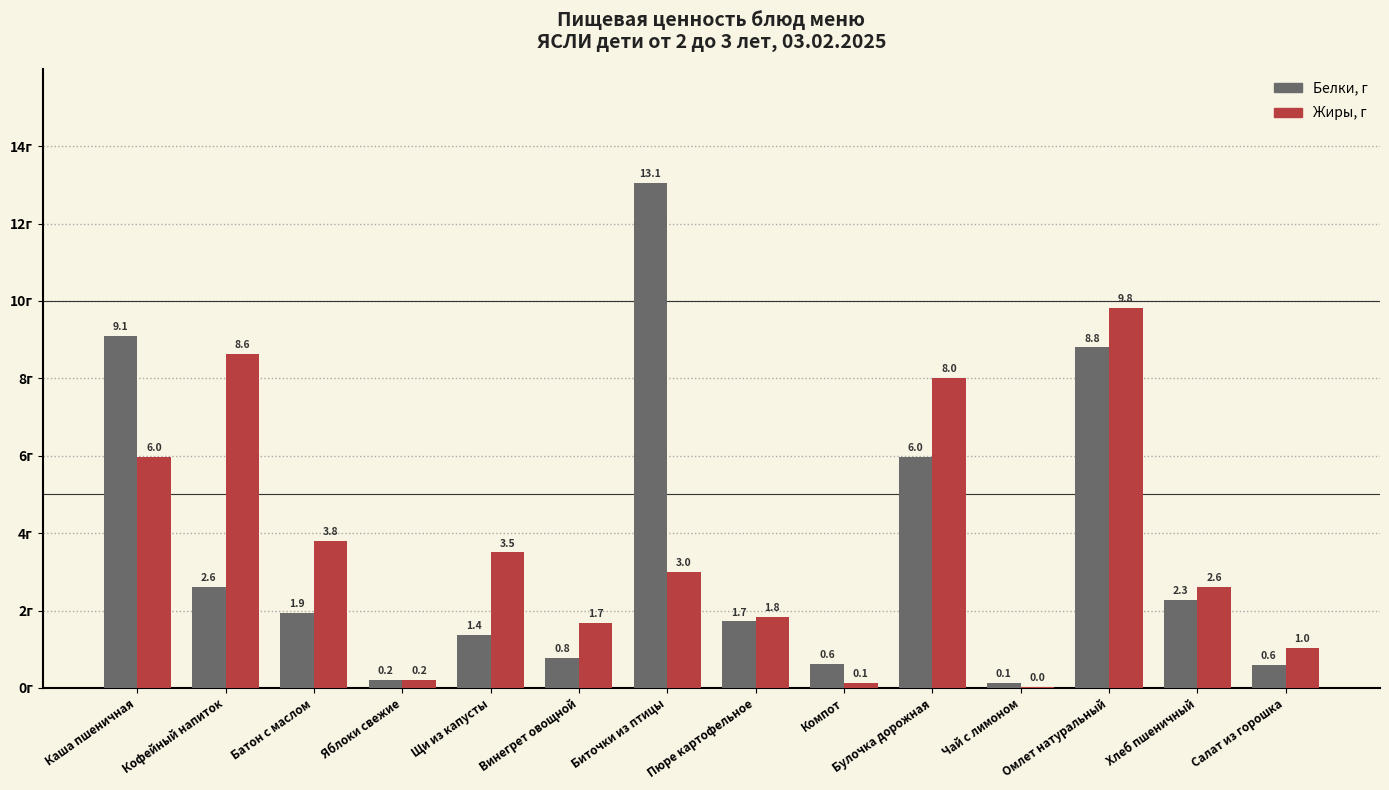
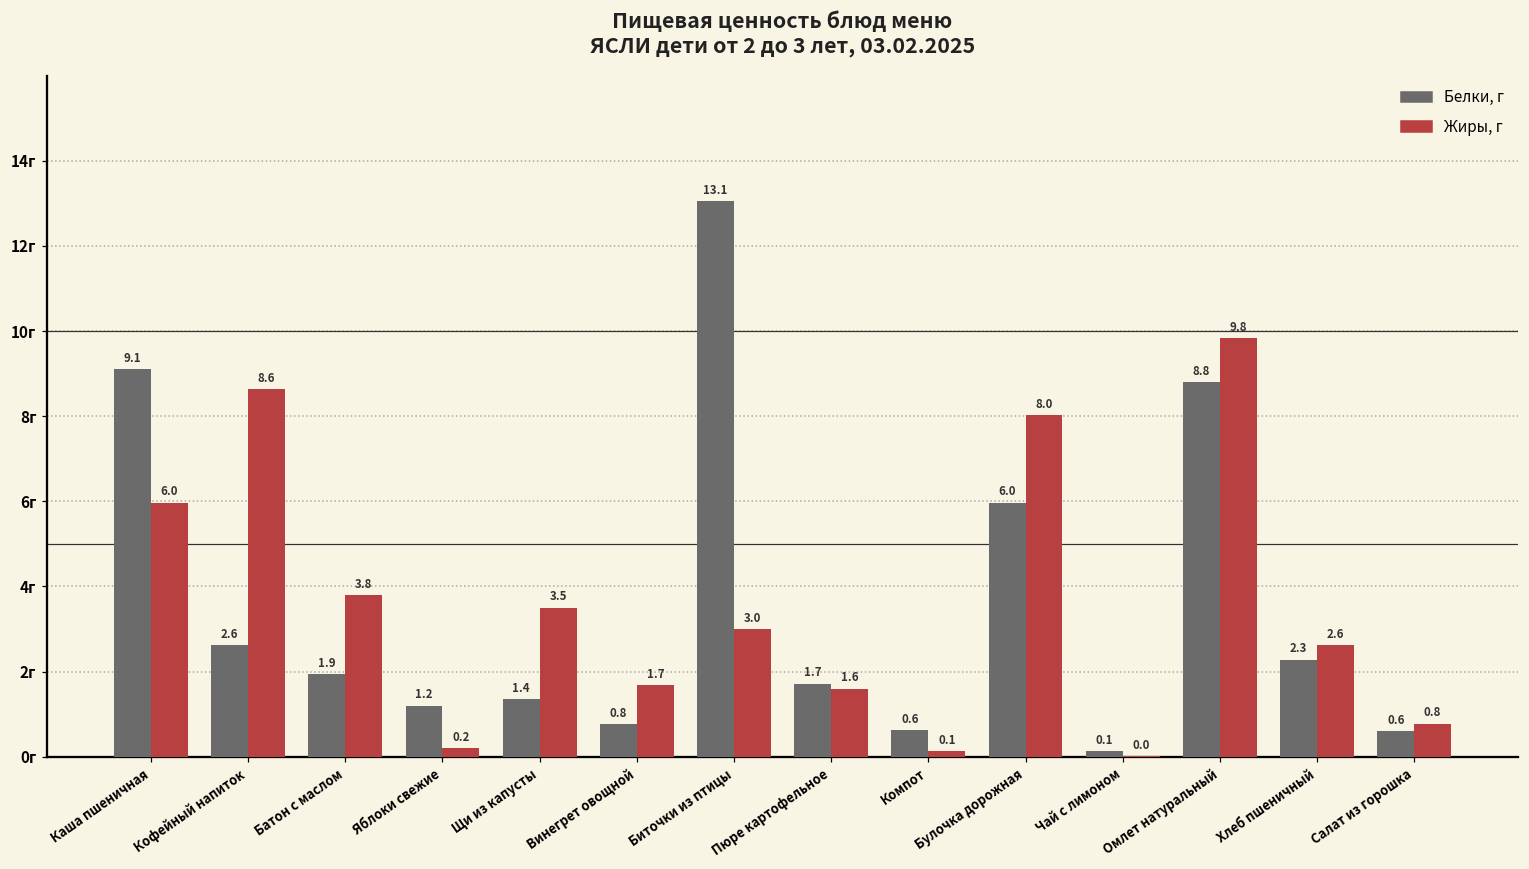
Белки, г, Яблоки свежие: 0.2 -> 1.2
Жиры, г, Пюре картофельное: 1.8 -> 1.6
Жиры, г, Салат из горошка: 1.0 -> 0.8
